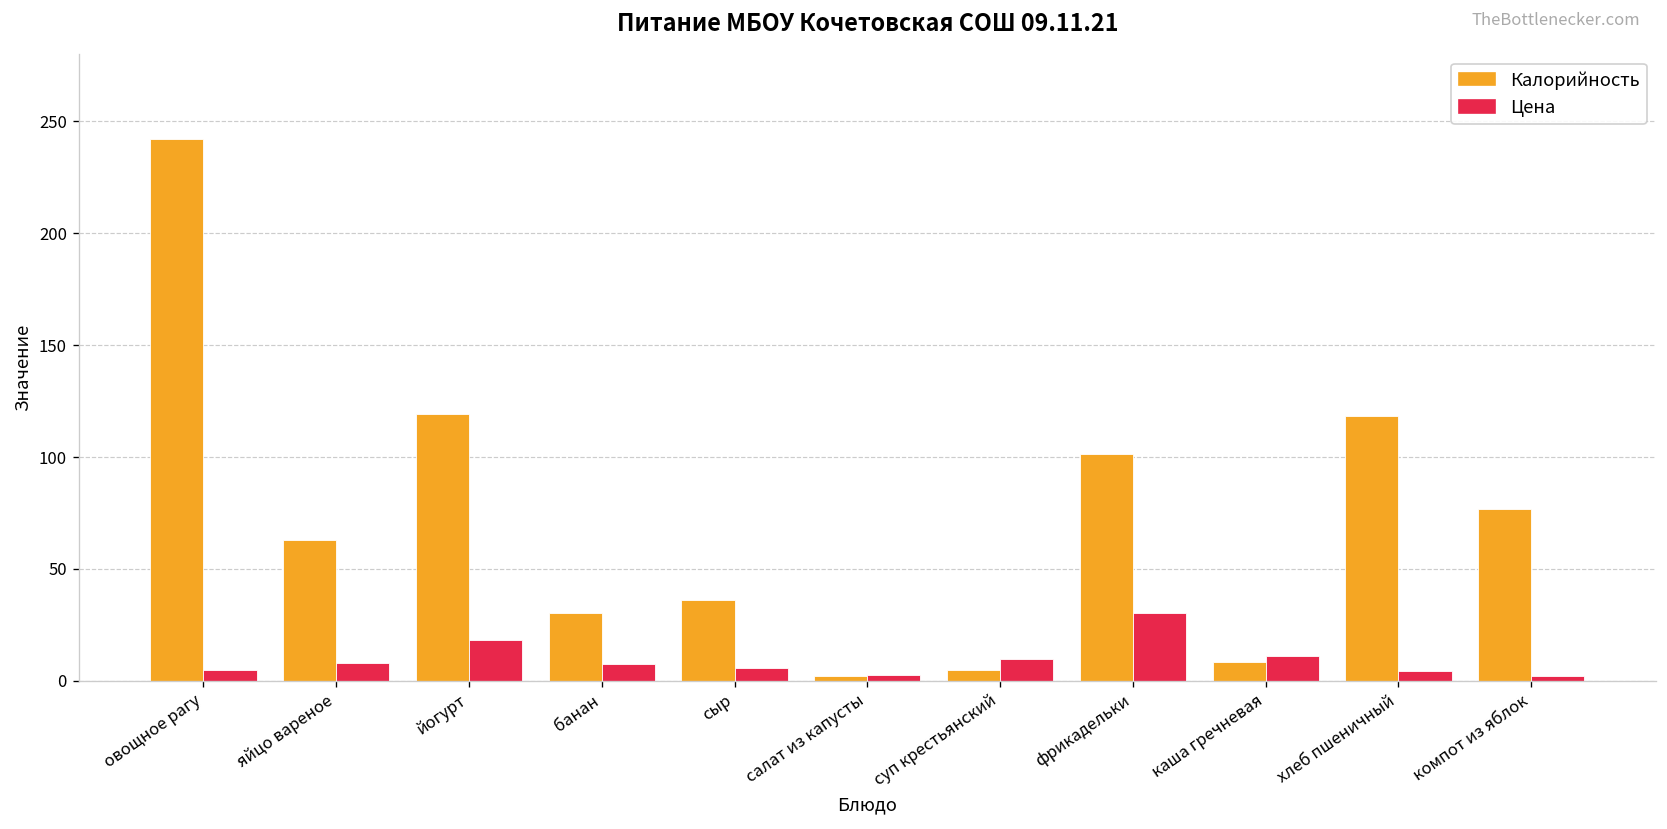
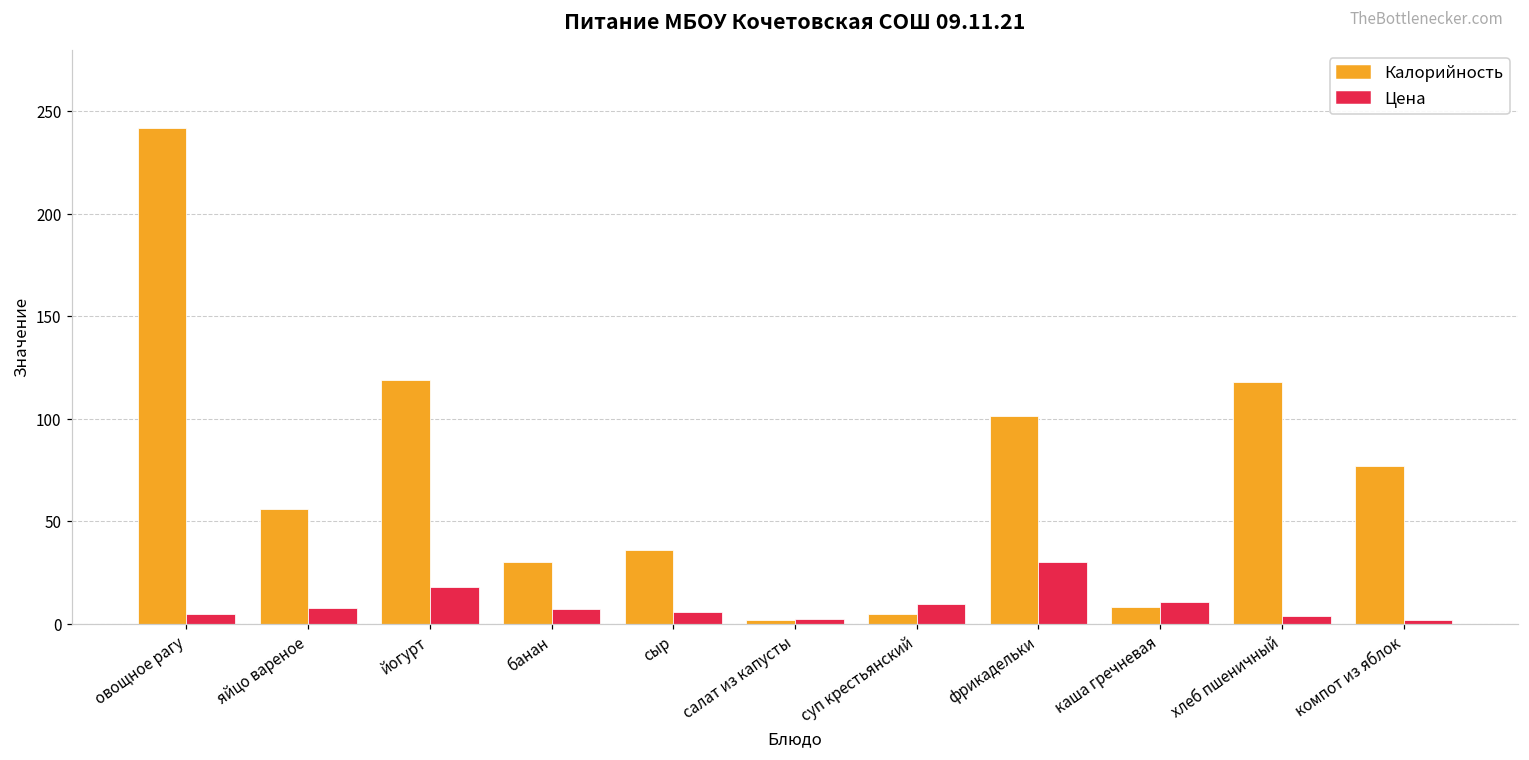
Калорийность, яйцо вареное: 63 -> 56
